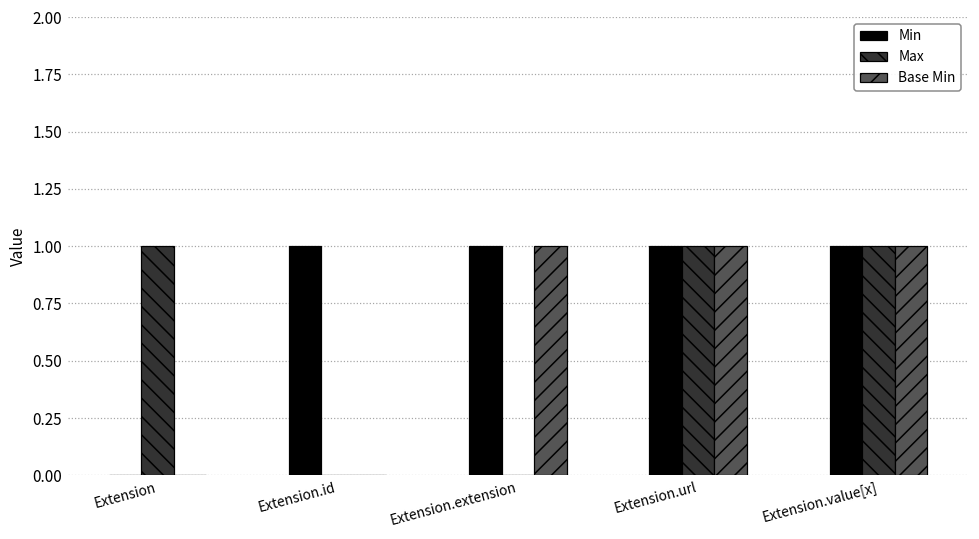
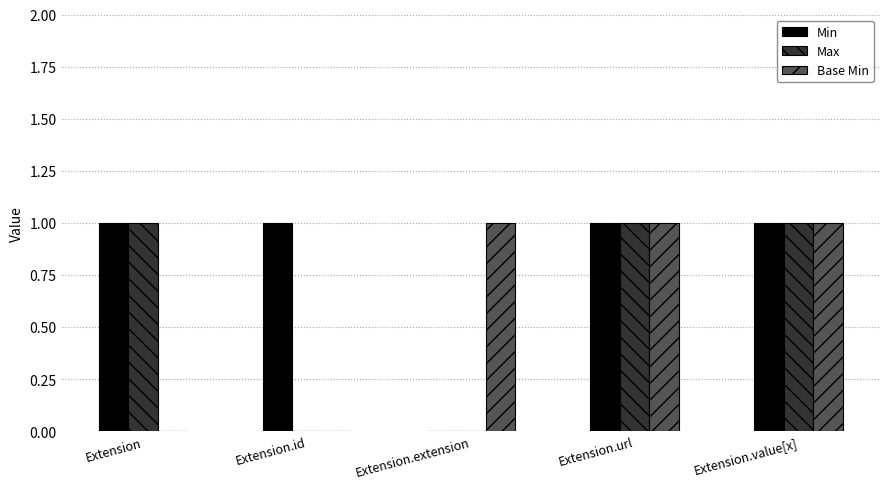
Min, Extension: 0 -> 1
Min, Extension.extension: 1 -> 0
